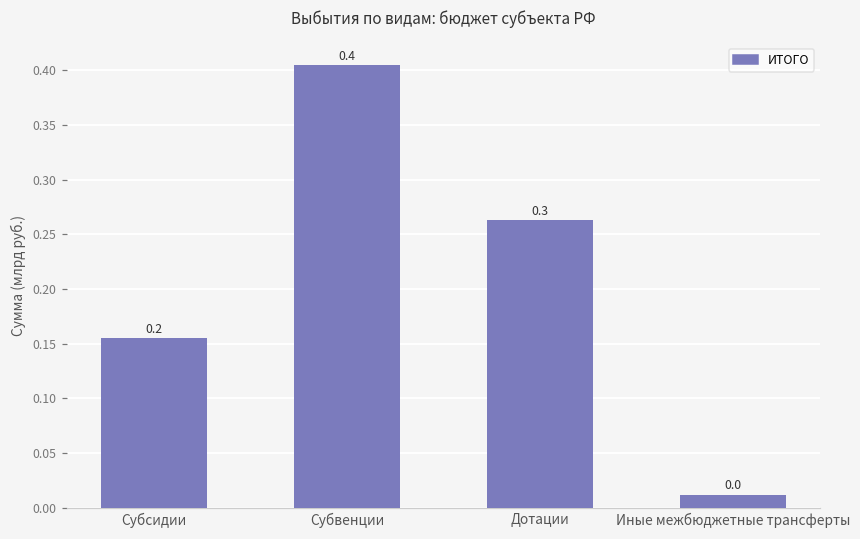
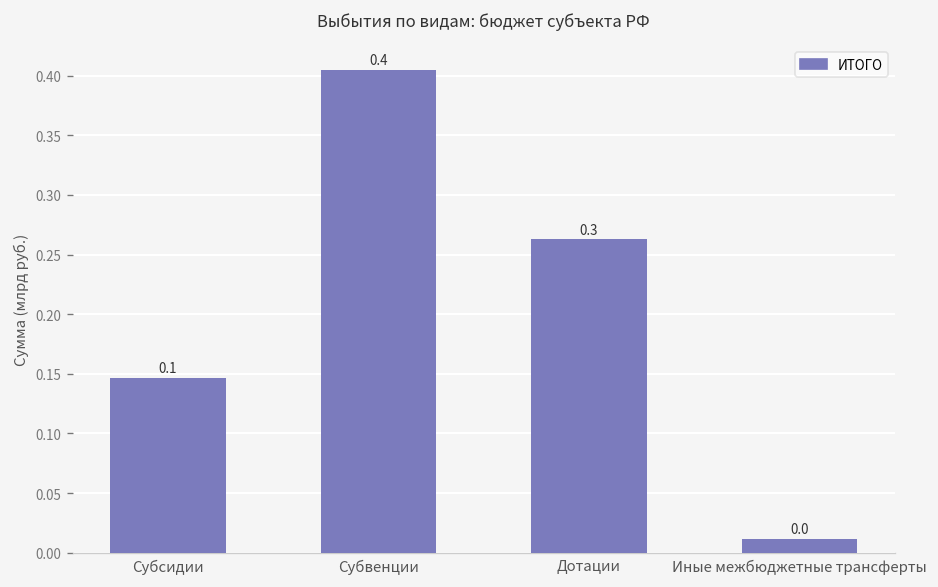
Субсидии: 0.2 -> 0.1
